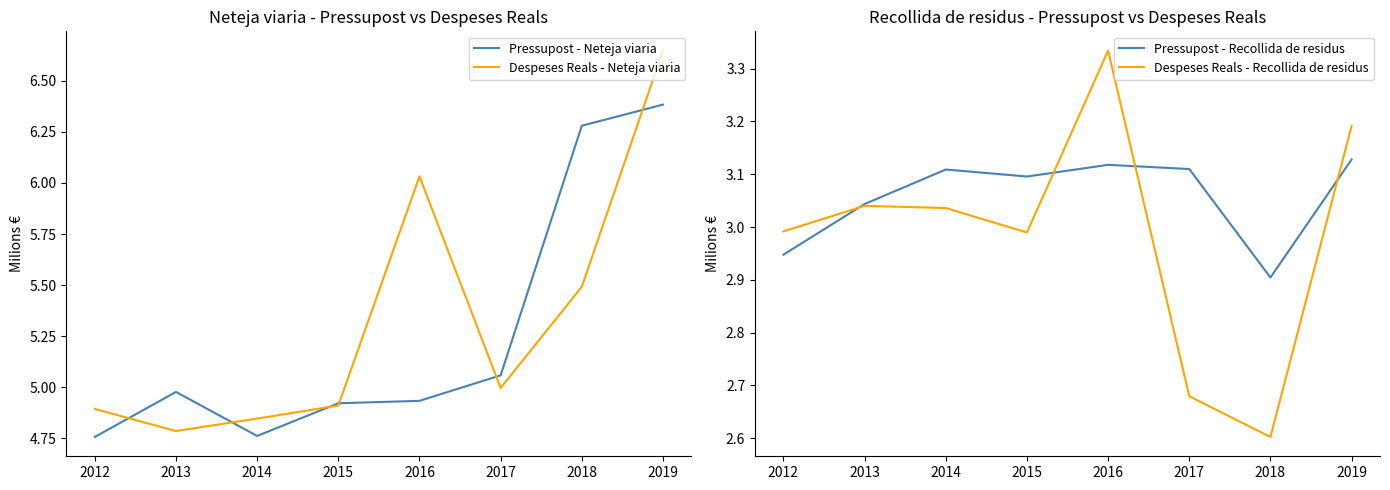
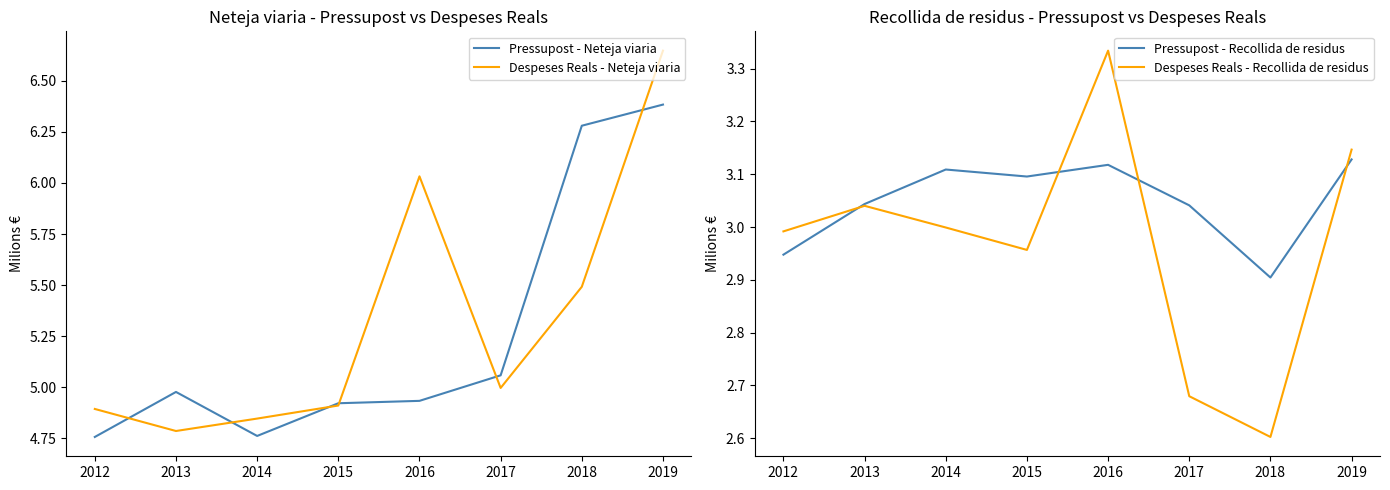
Recollida de residus - Pressupost vs Despeses Reals, Despeses Reals - Recollida de residus, 2014: 3.04 -> 3.00
Recollida de residus - Pressupost vs Despeses Reals, Despeses Reals - Recollida de residus, 2015: 2.99 -> 2.96
Recollida de residus - Pressupost vs Despeses Reals, Pressupost - Recollida de residus, 2017: 3.11 -> 3.04
Recollida de residus - Pressupost vs Despeses Reals, Despeses Reals - Recollida de residus, 2019: 3.19 -> 3.15
